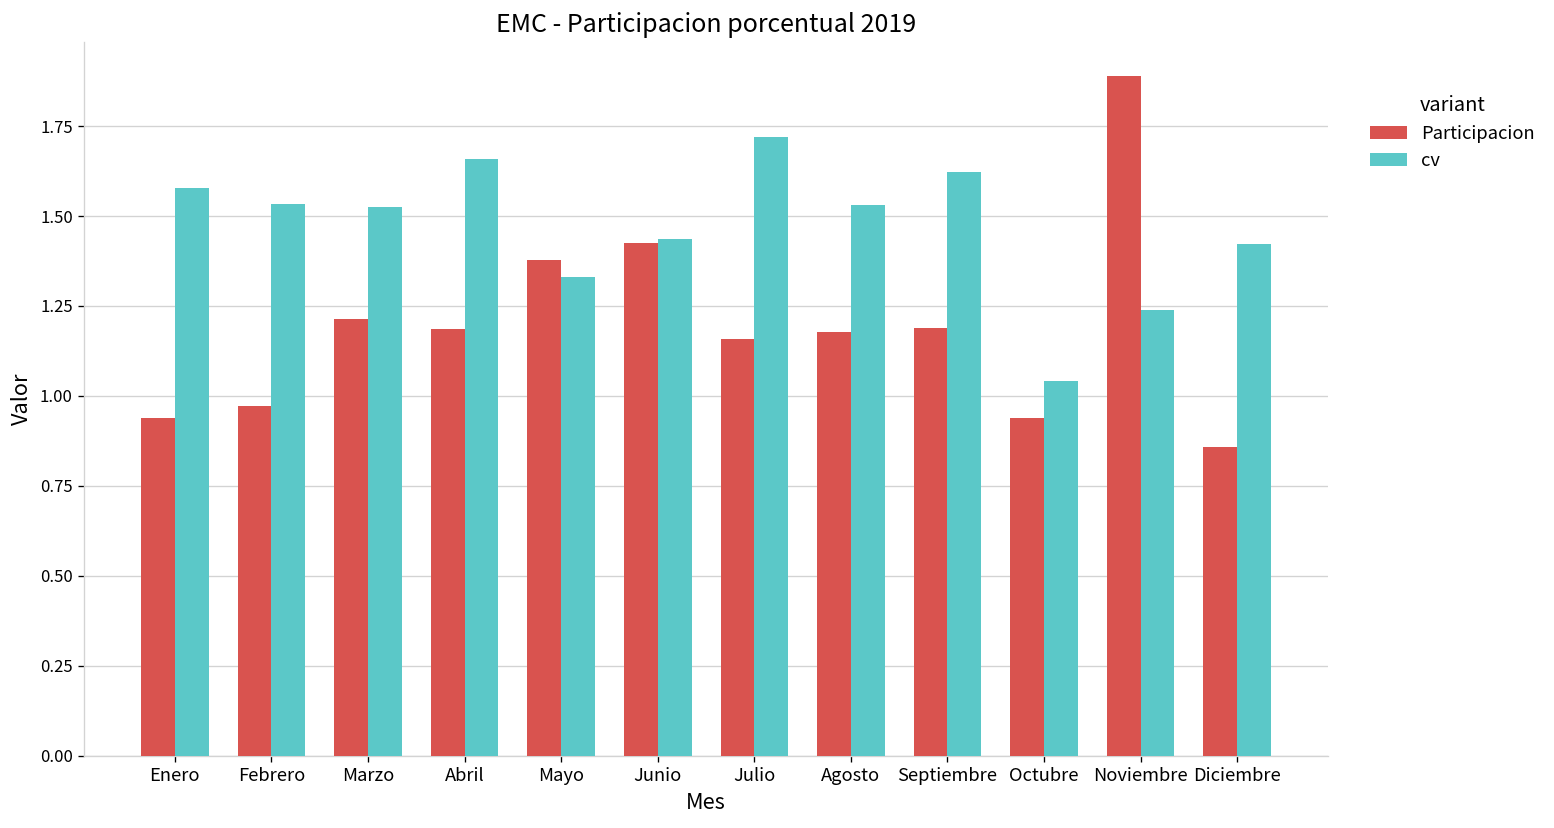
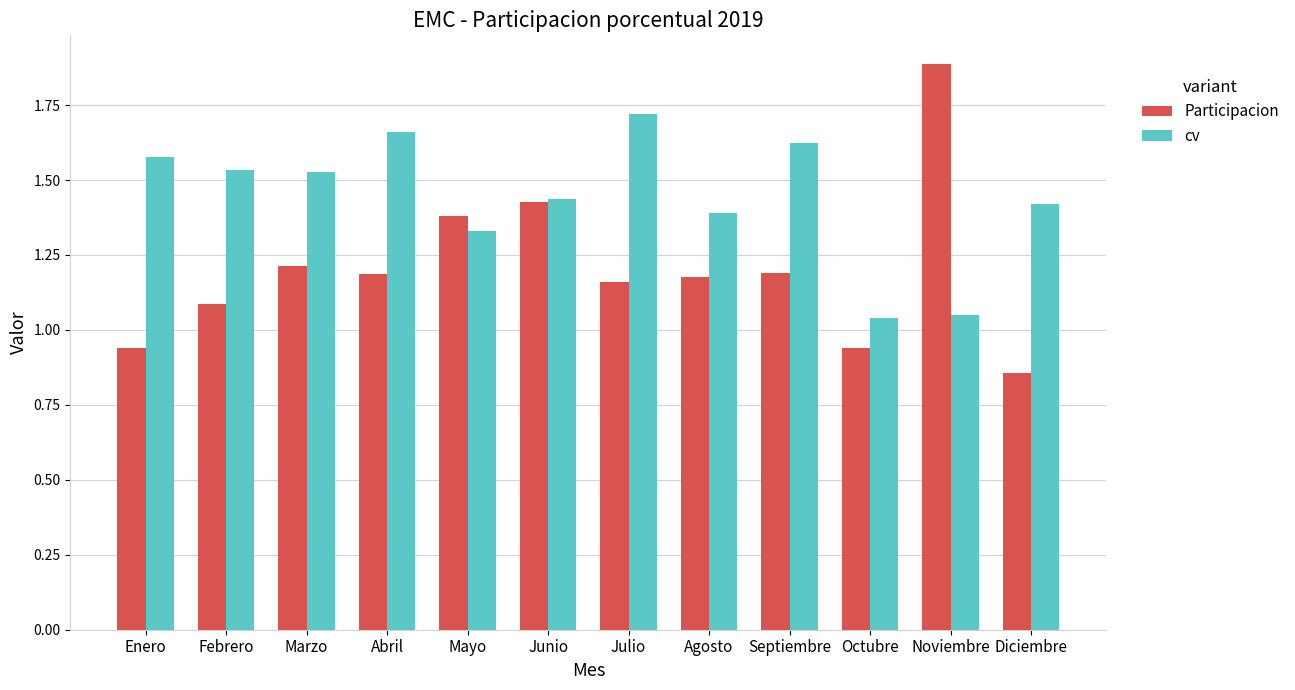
Participacion, Febrero: 0.97 -> 1.09
cv, Agosto: 1.53 -> 1.39
cv, Noviembre: 1.24 -> 1.05
